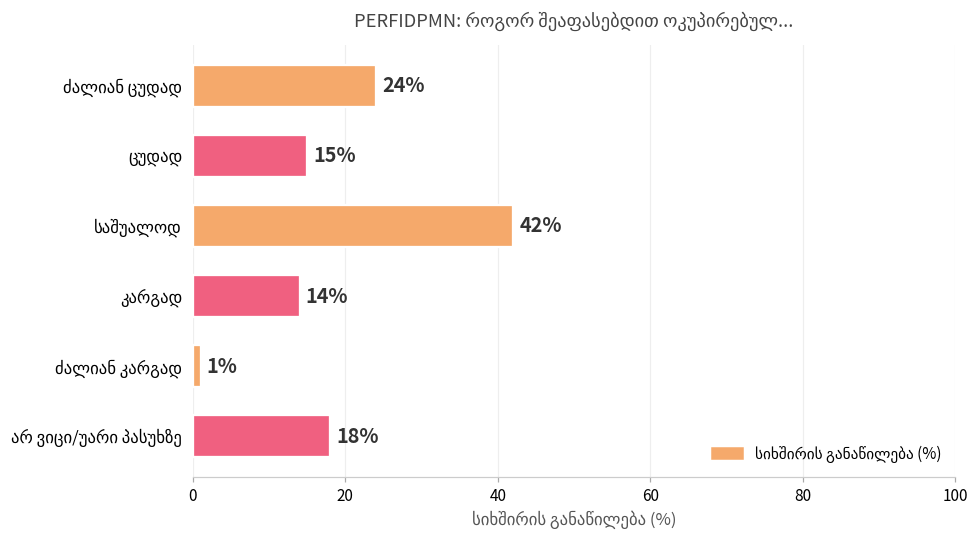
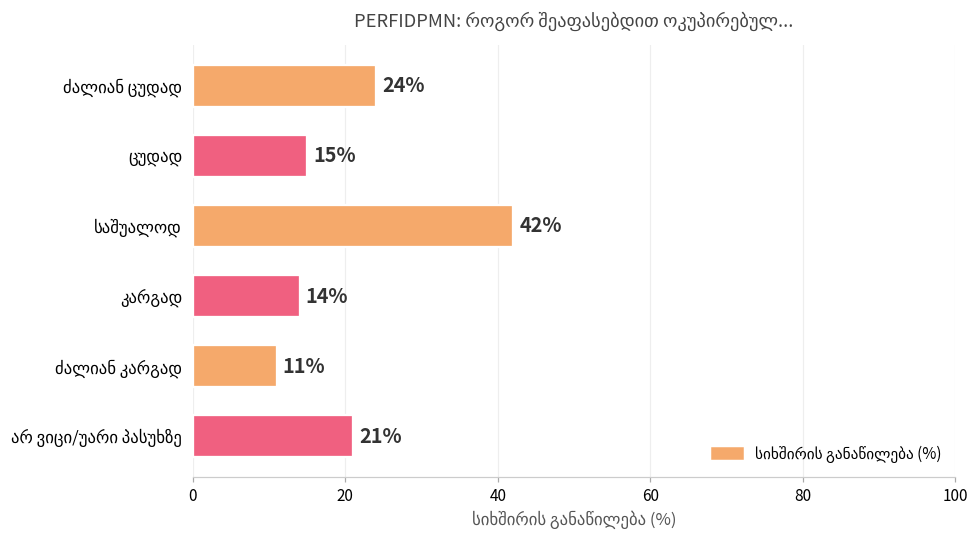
ძალიან კარგად: 1% -> 11%
არ ვიცი/უარი პასუხზე: 18% -> 21%
